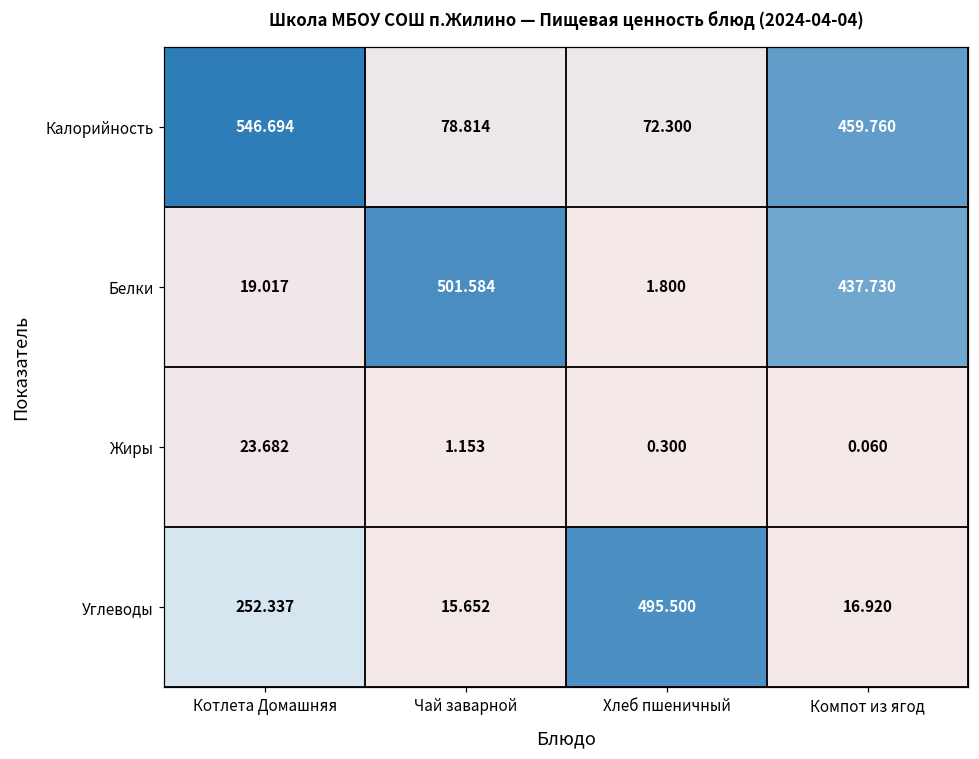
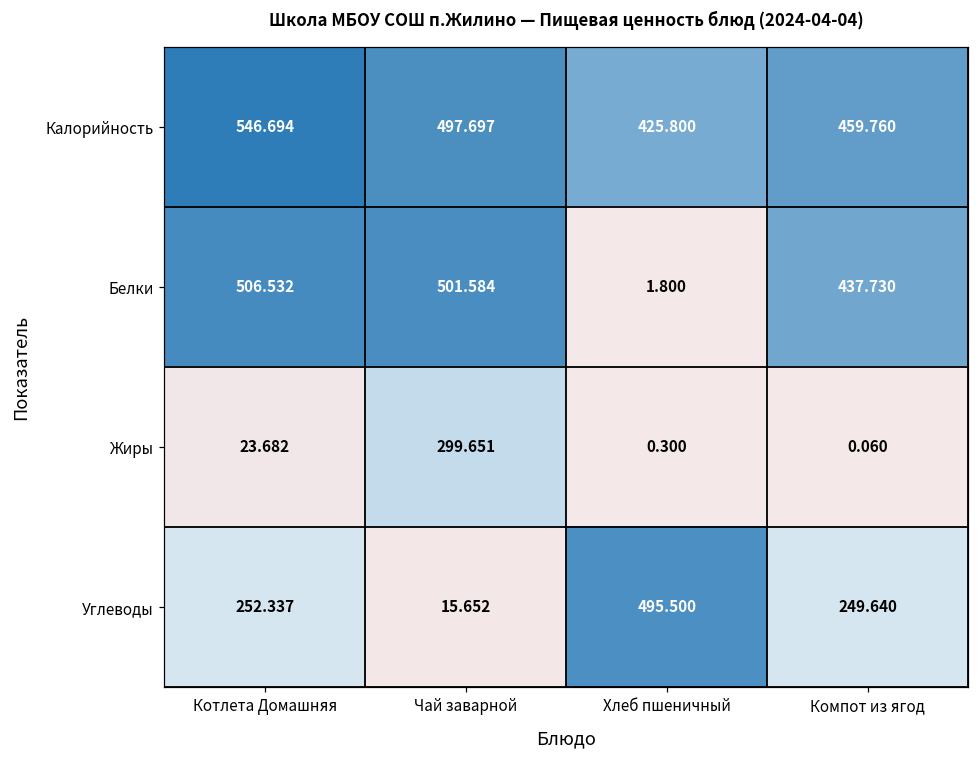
Калорийность, Чай заварной: 78.814 -> 497.697
Калорийность, Хлеб пшеничный: 72.300 -> 425.800
Белки, Котлета Домашняя: 19.017 -> 506.532
Жиры, Чай заварной: 1.153 -> 299.651
Углеводы, Компот из ягод: 16.920 -> 249.640
